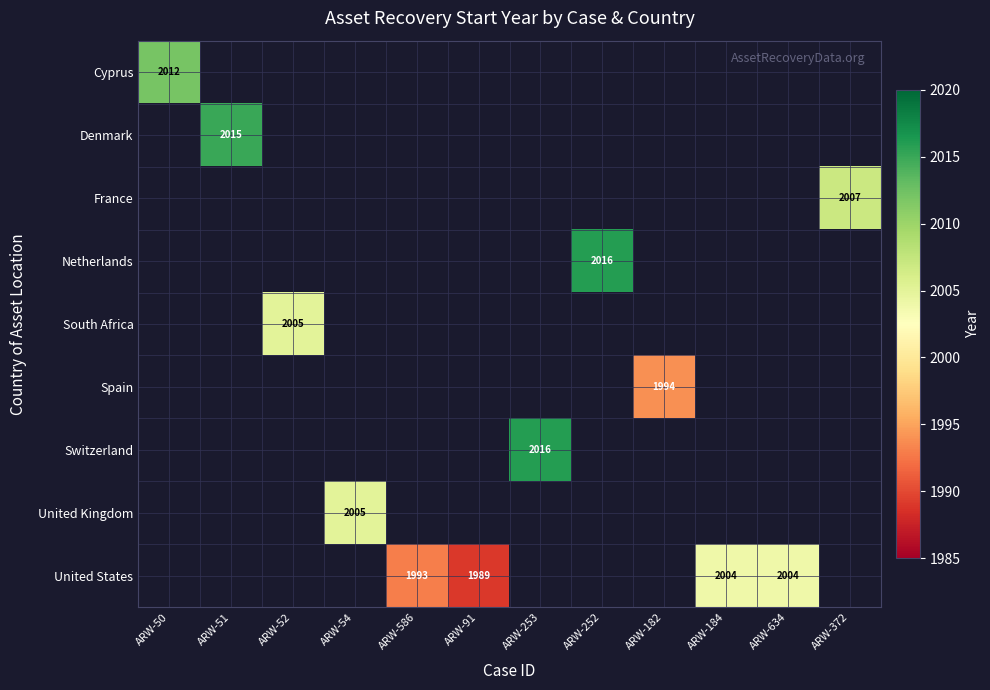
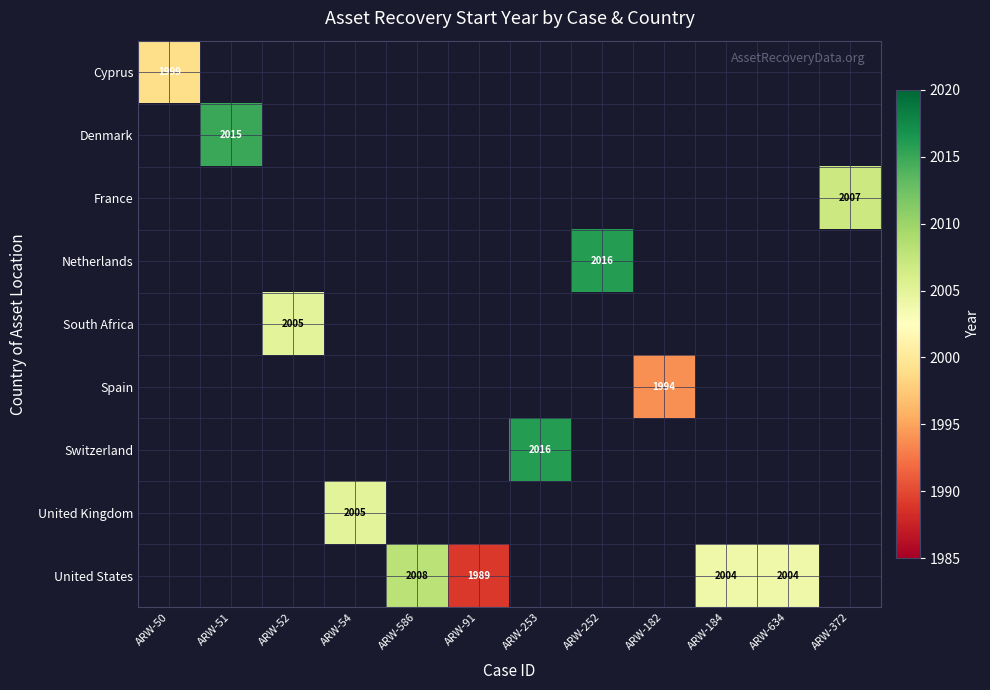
Cyprus, ARW-50: 2012 -> 1999
United States, ARW-586: 1993 -> 2008
